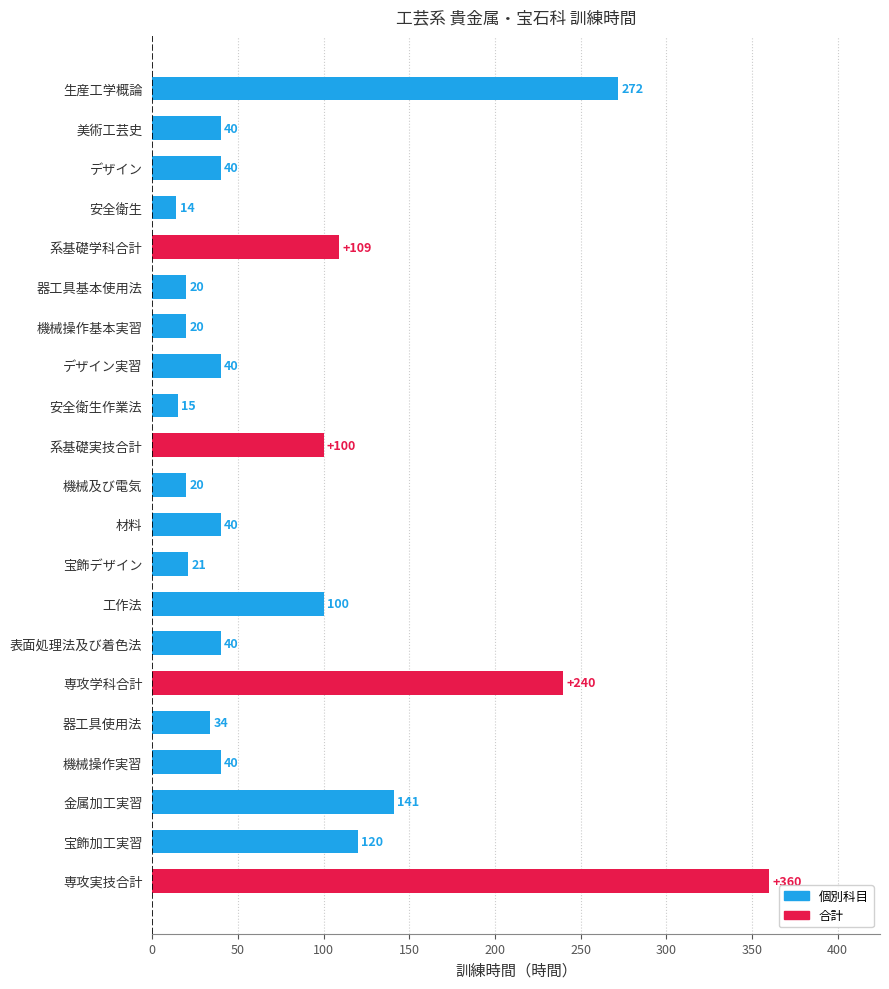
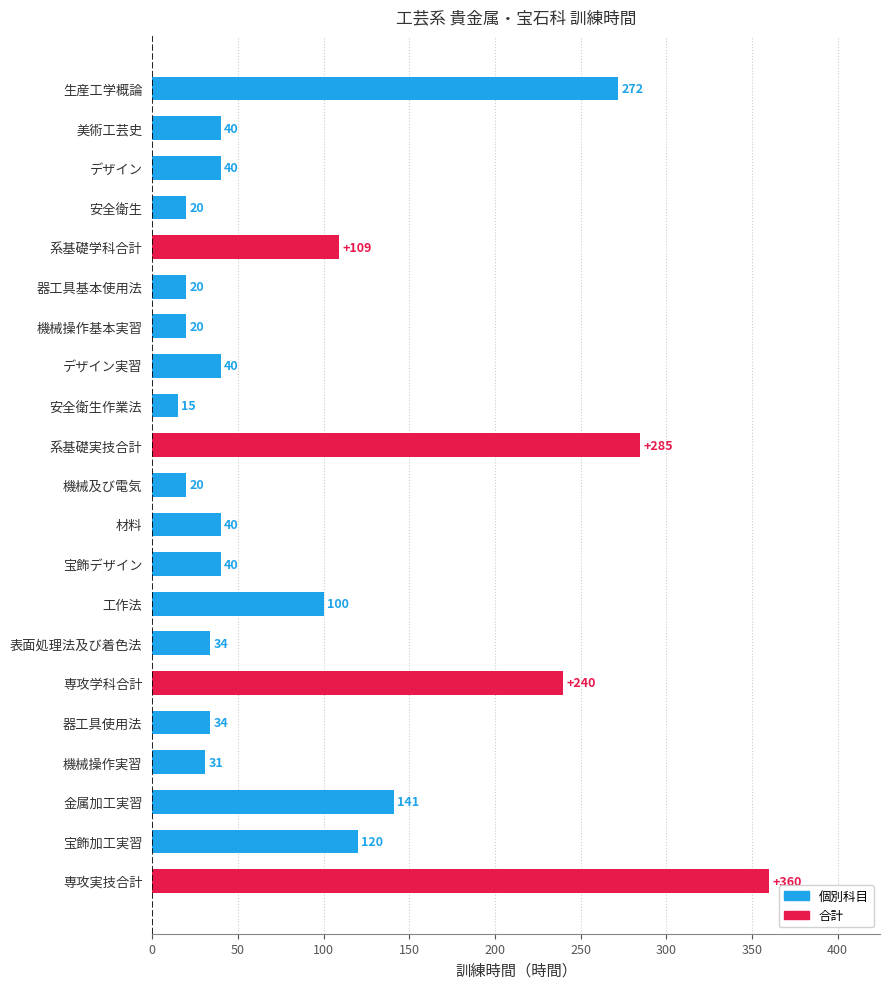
安全衛生: 14 -> 20
系基礎実技合計: +100 -> +285
宝飾デザイン: 21 -> 40
表面処理法及び着色法: 40 -> 34
機械操作実習: 40 -> 31
